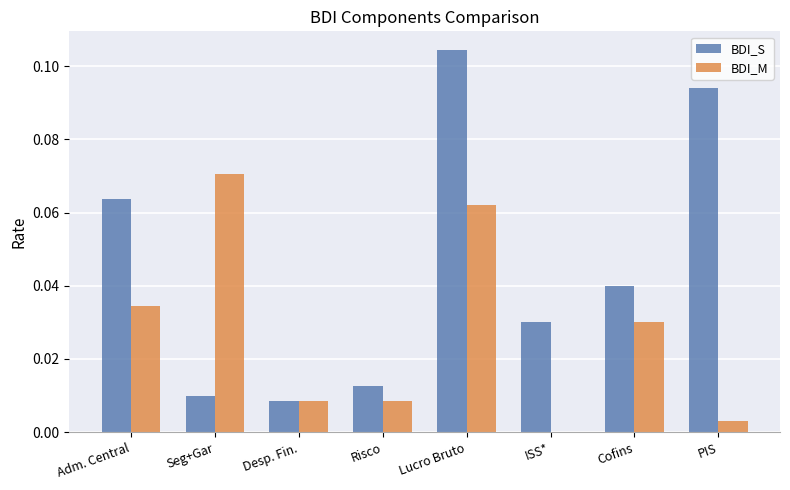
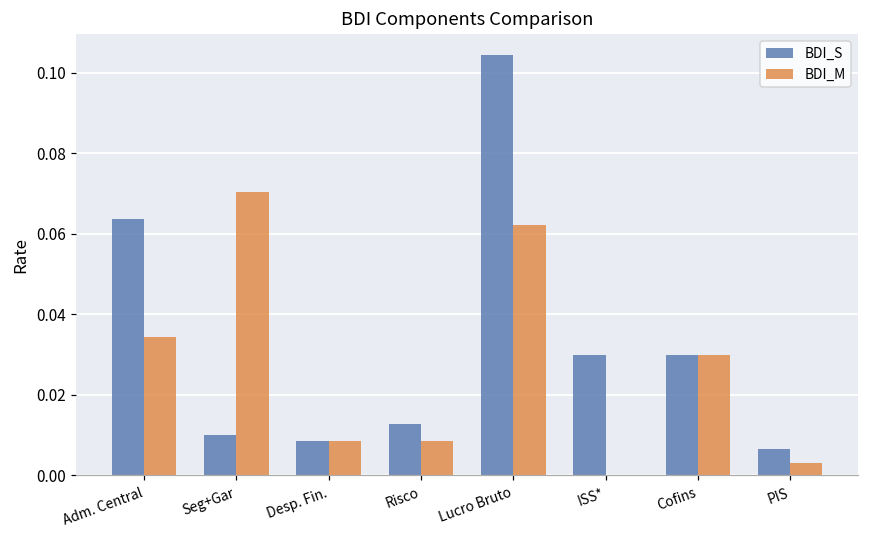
BDI_S, Cofins: 0.04 -> 0.03
BDI_S, PIS: 0.094 -> 0.007
